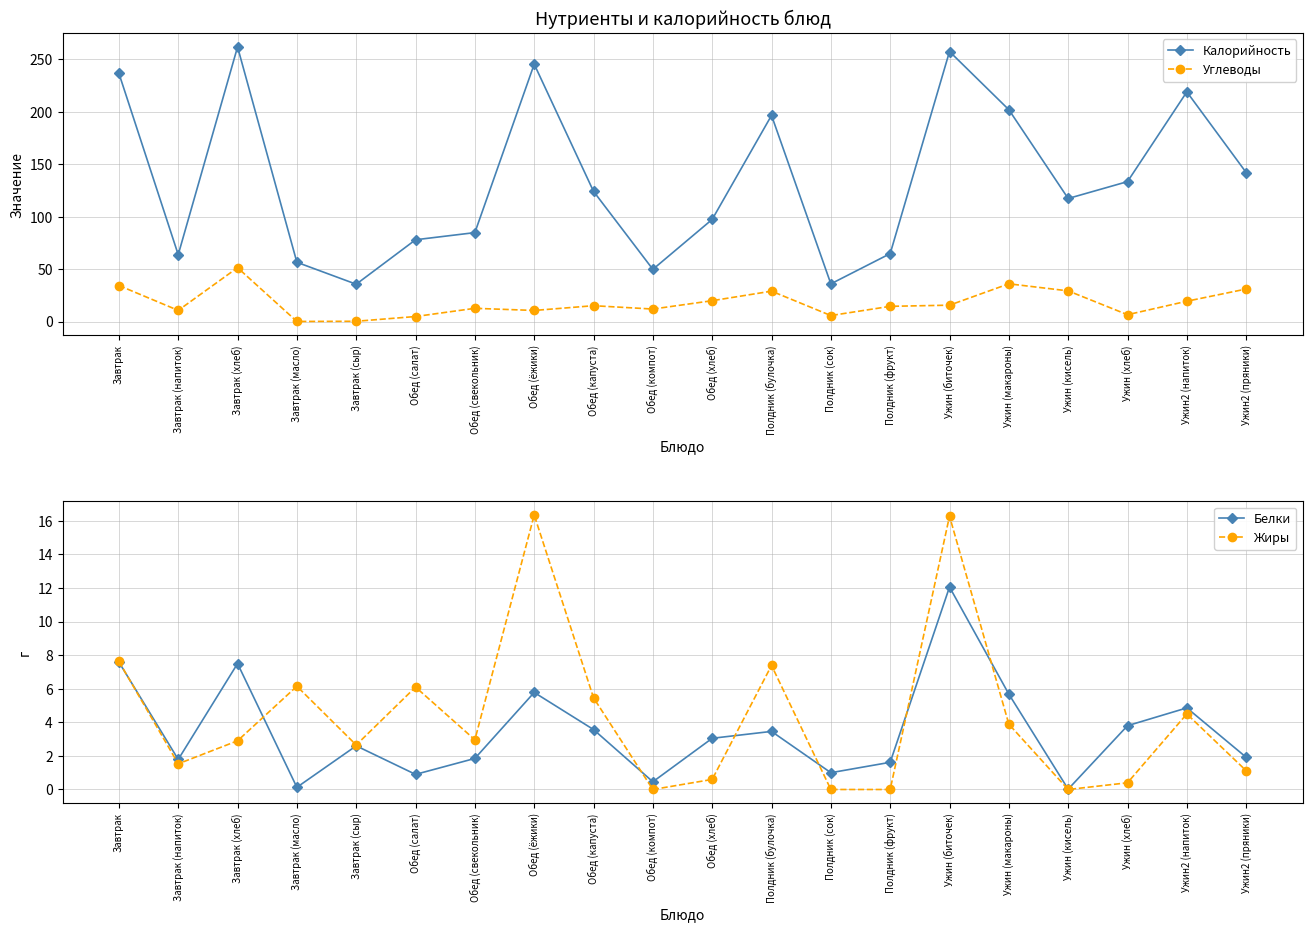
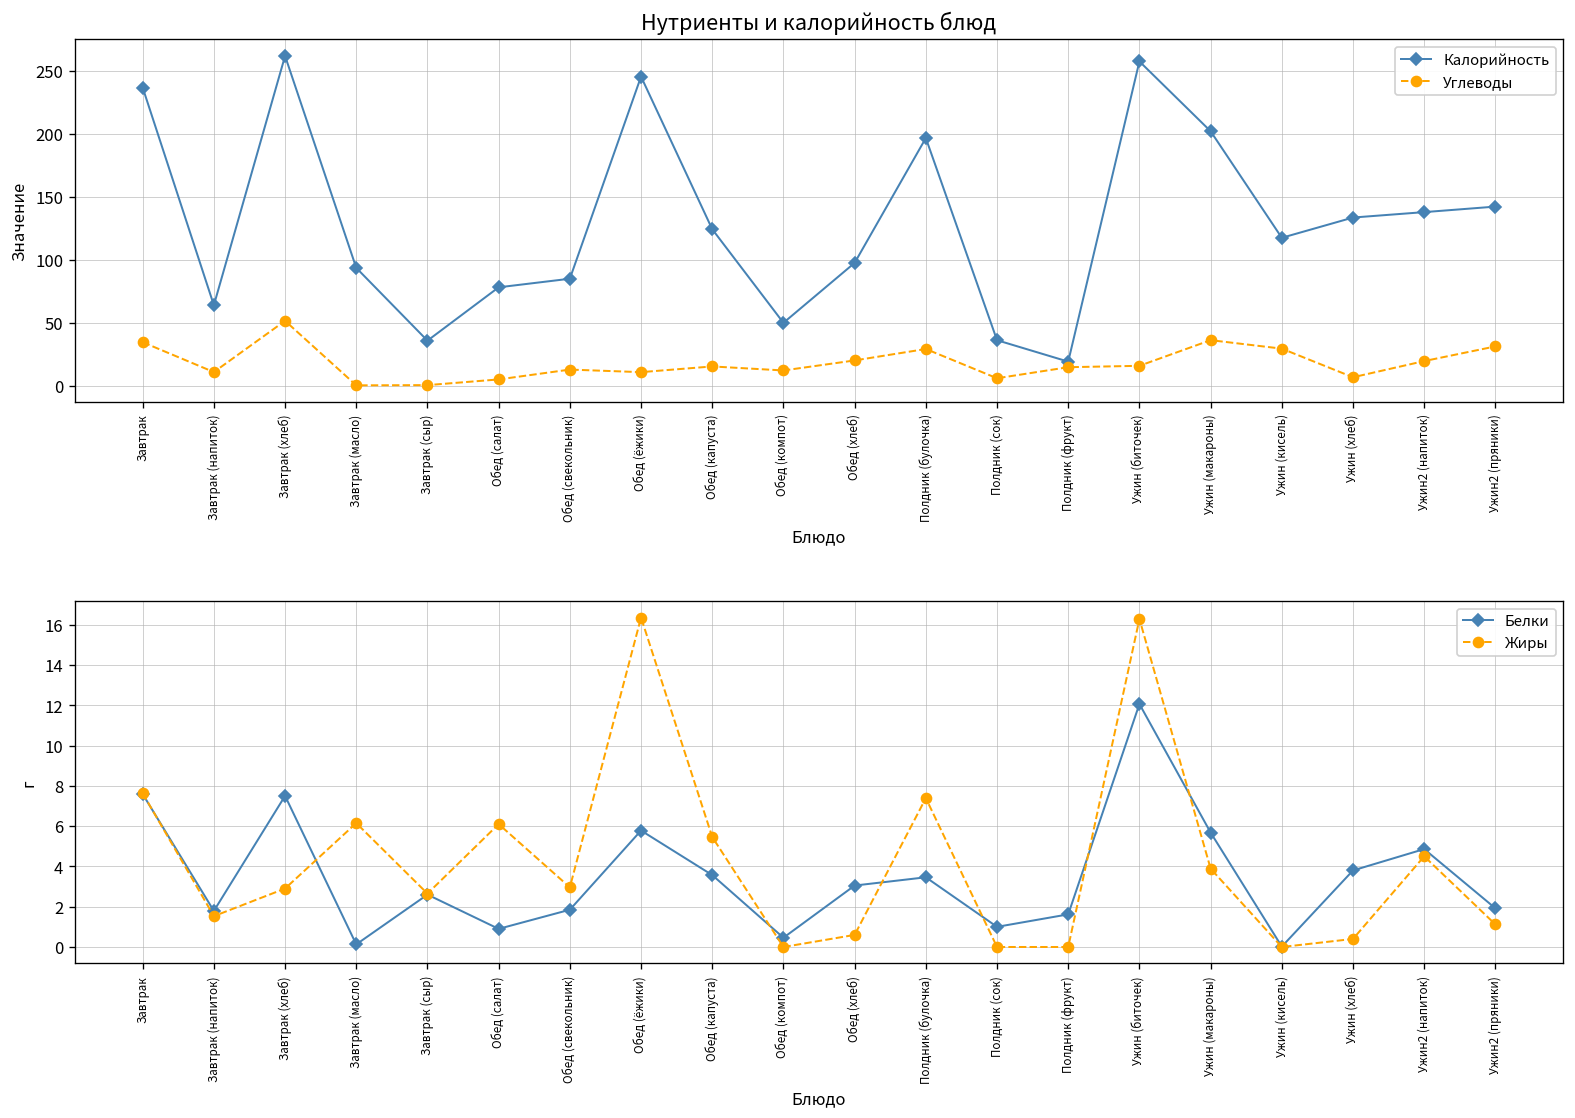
Нутриенты и калорийность блюд, Калорийность, Завтрак (масло): 57 -> 93
Нутриенты и калорийность блюд, Калорийность, Полдник (фрукт): 65 -> 19
Нутриенты и калорийность блюд, Калорийность, Ужин2 (напиток): 219 -> 138
